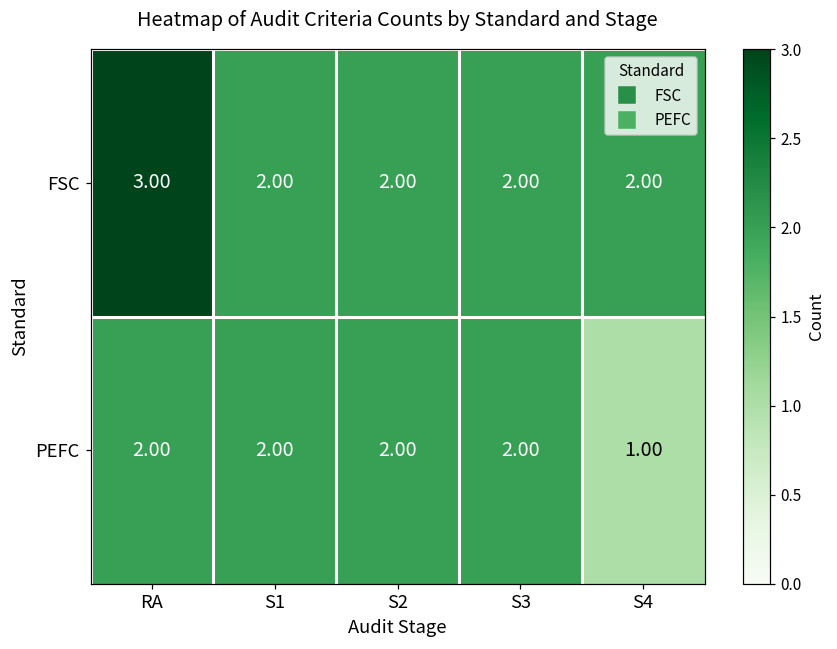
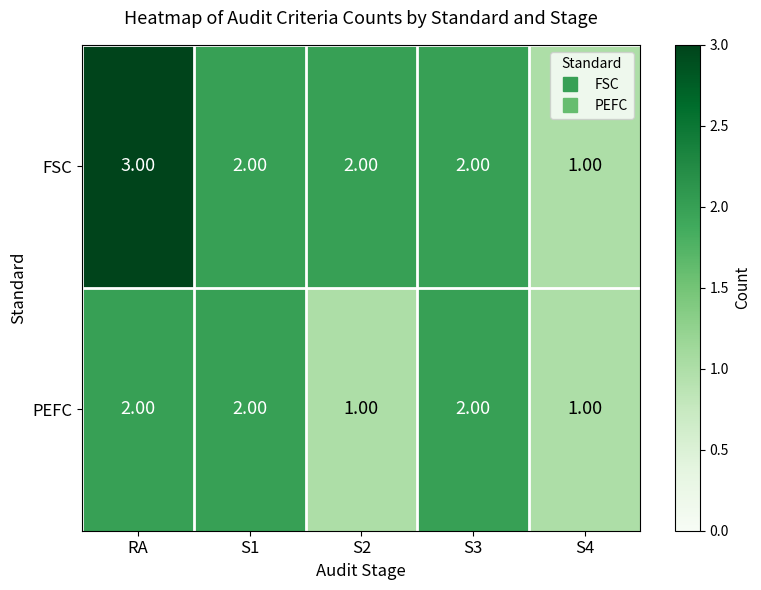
FSC, S4: 2.00 -> 1.00
PEFC, S2: 2.00 -> 1.00
